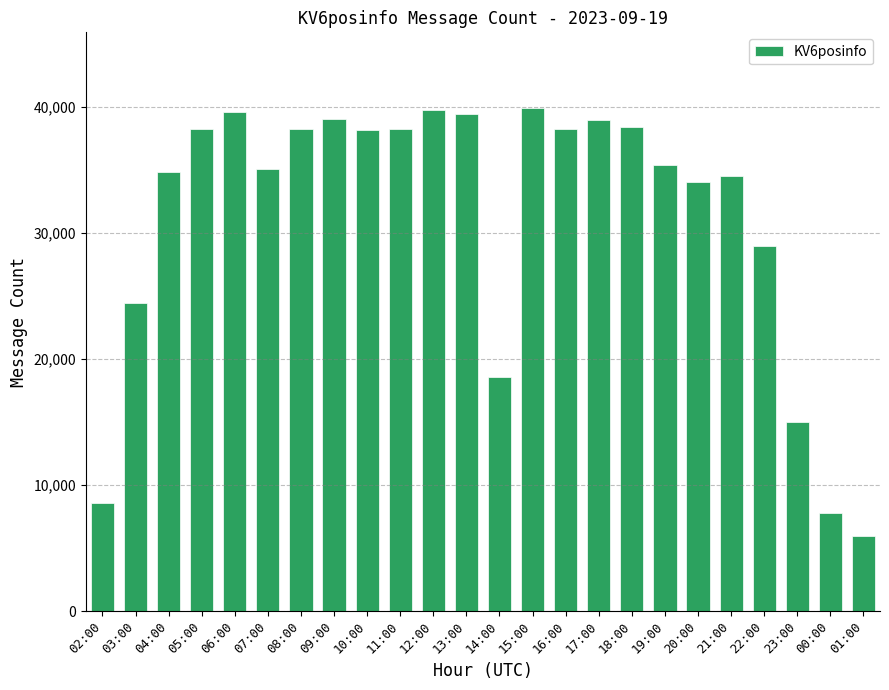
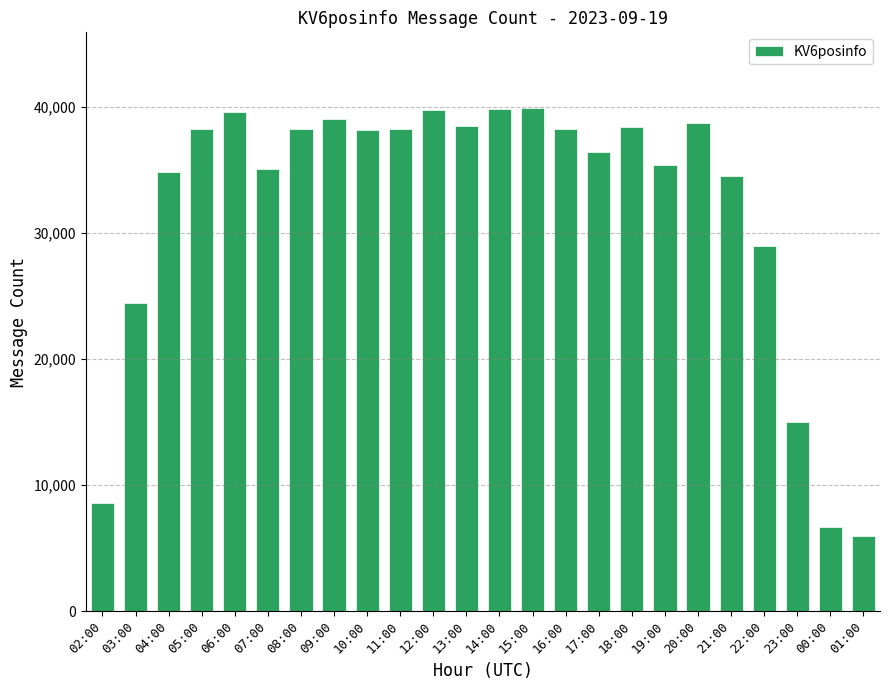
13:00: 39,400 -> 38,500
14:00: 18,600 -> 39,800
17:00: 39,000 -> 36,400
20:00: 34,100 -> 38,700
00:00: 7,800 -> 6,700
